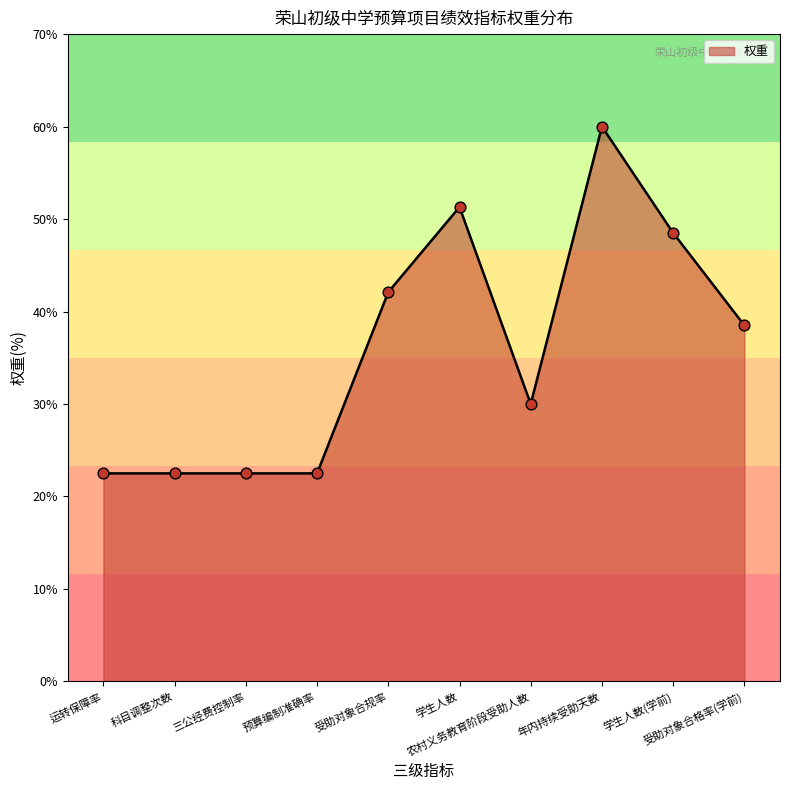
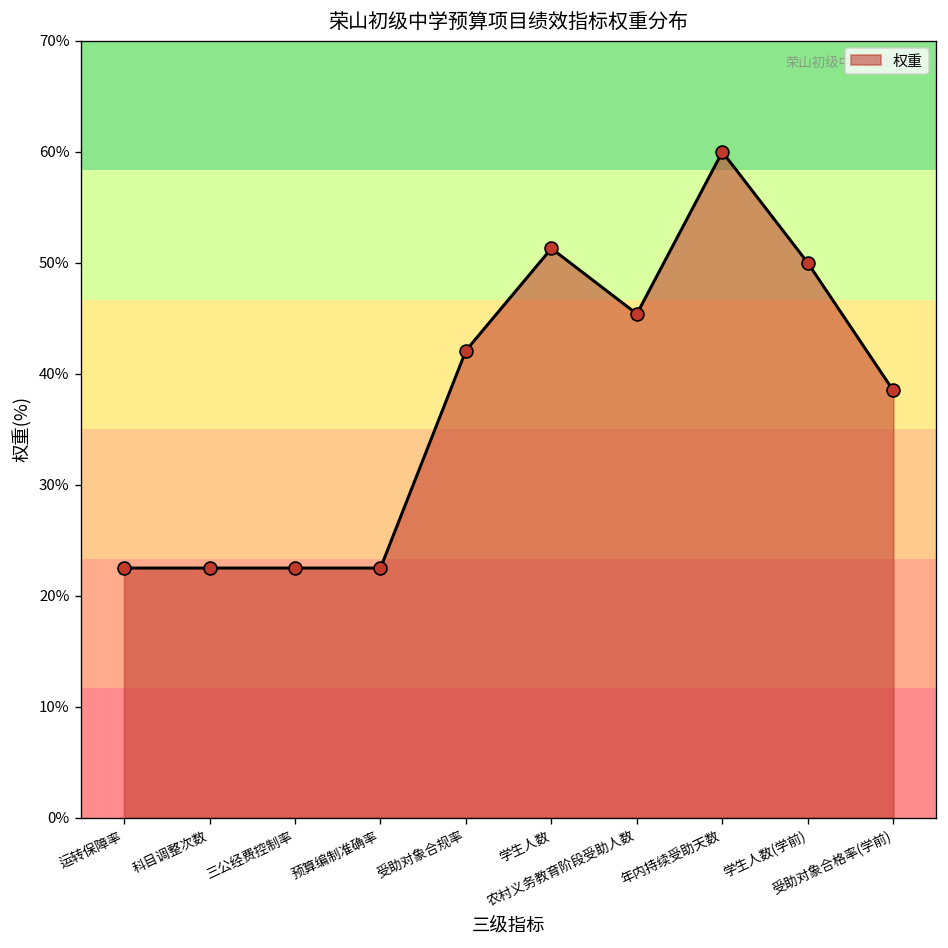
农村义务教育阶段受助人数: 30% -> 45%
学生人数(学前): 49% -> 50%
